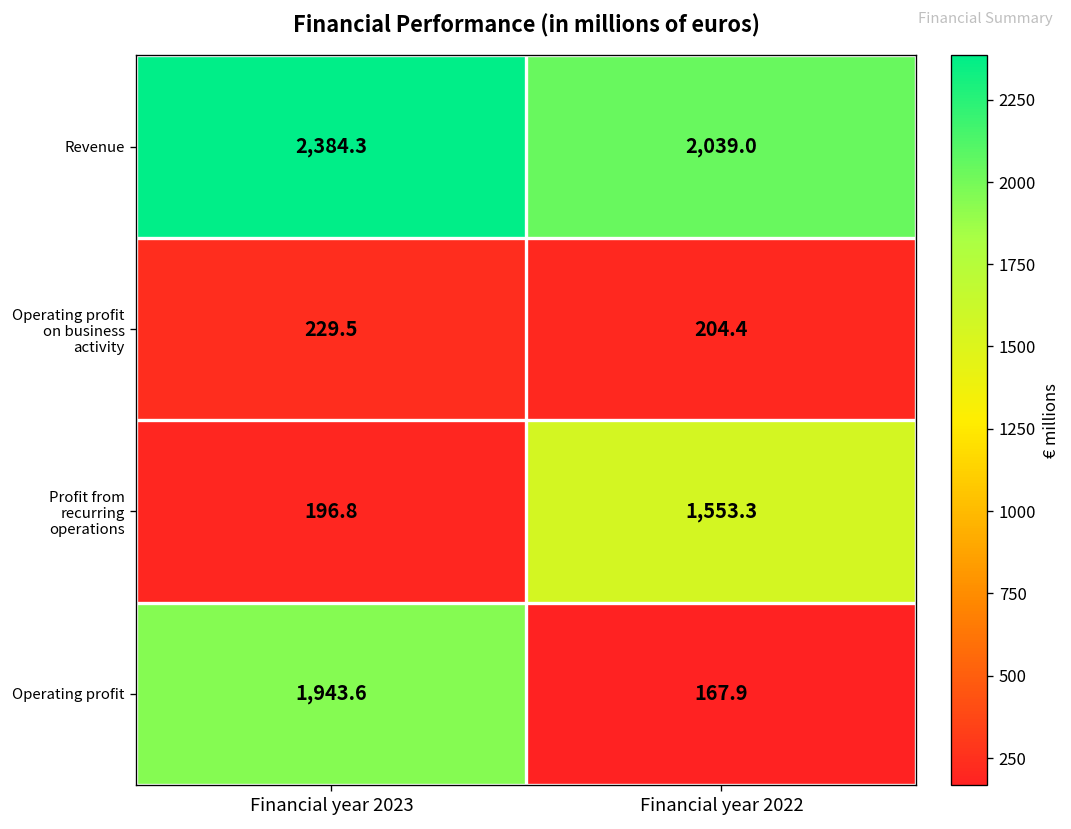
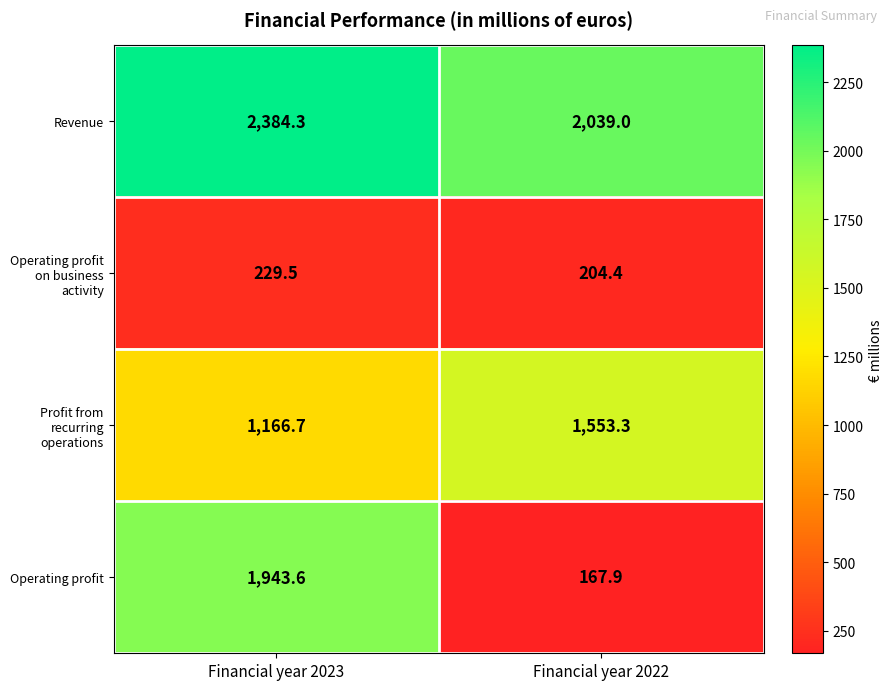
Profit from recurring operations, Financial year 2023: 196.8 -> 1,166.7
